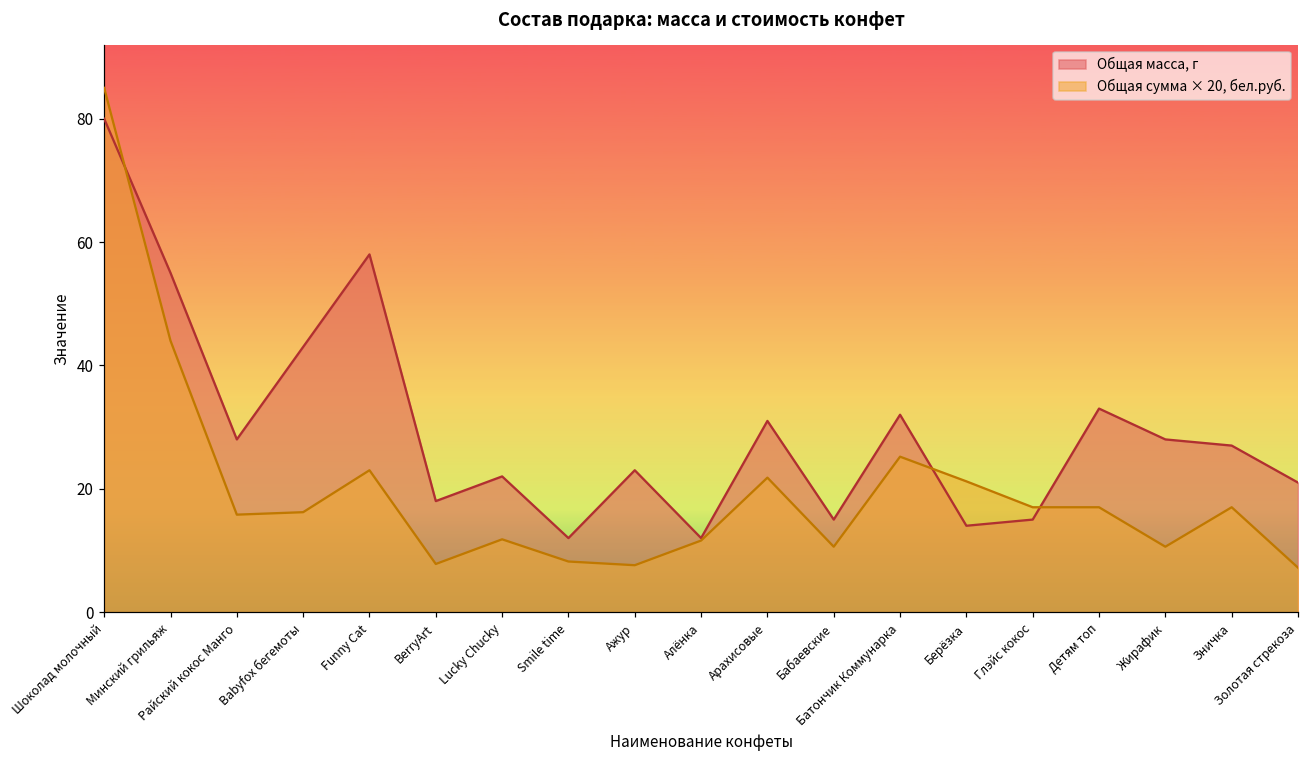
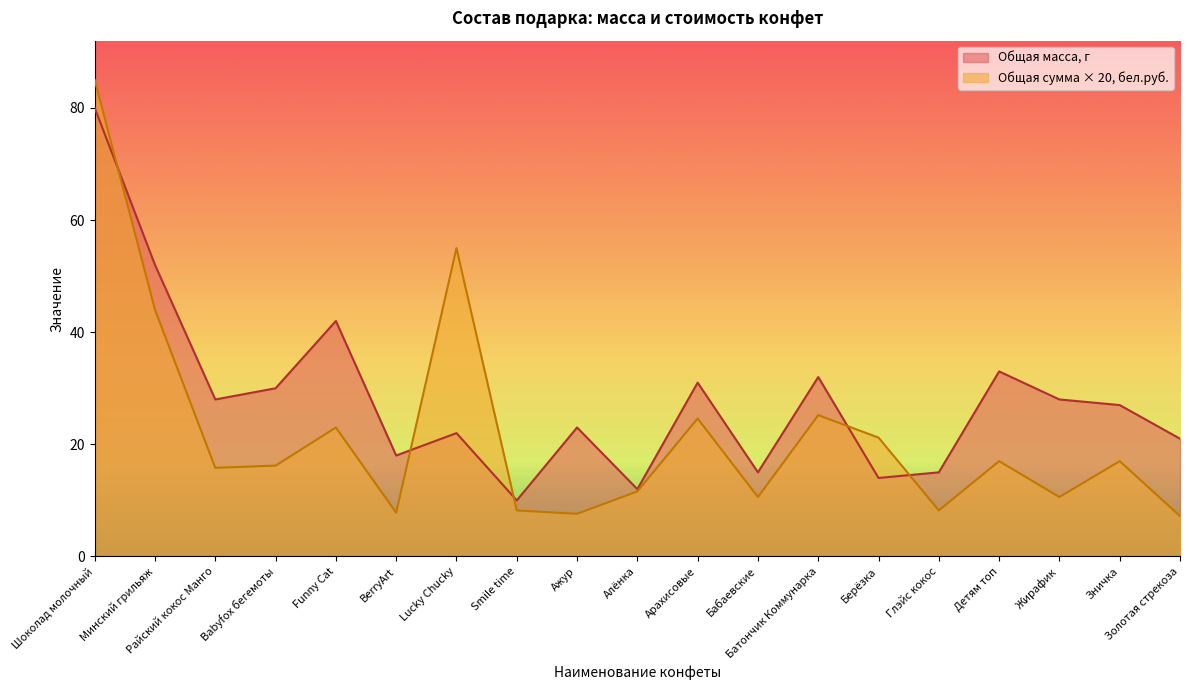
Общая масса, г, Минский грильяж: 55 -> 52
Общая масса, г, Babyfox бегемоты: 43 -> 30
Общая масса, г, Funny Cat: 58 -> 42
Общая сумма × 20, бел.руб., Lucky Chucky: 12 -> 55
Общая масса, г, Smile time: 12 -> 10
Общая сумма × 20, бел.руб., Арахисовые: 22 -> 25
Общая сумма × 20, бел.руб., Глэйс кокос: 17 -> 8
